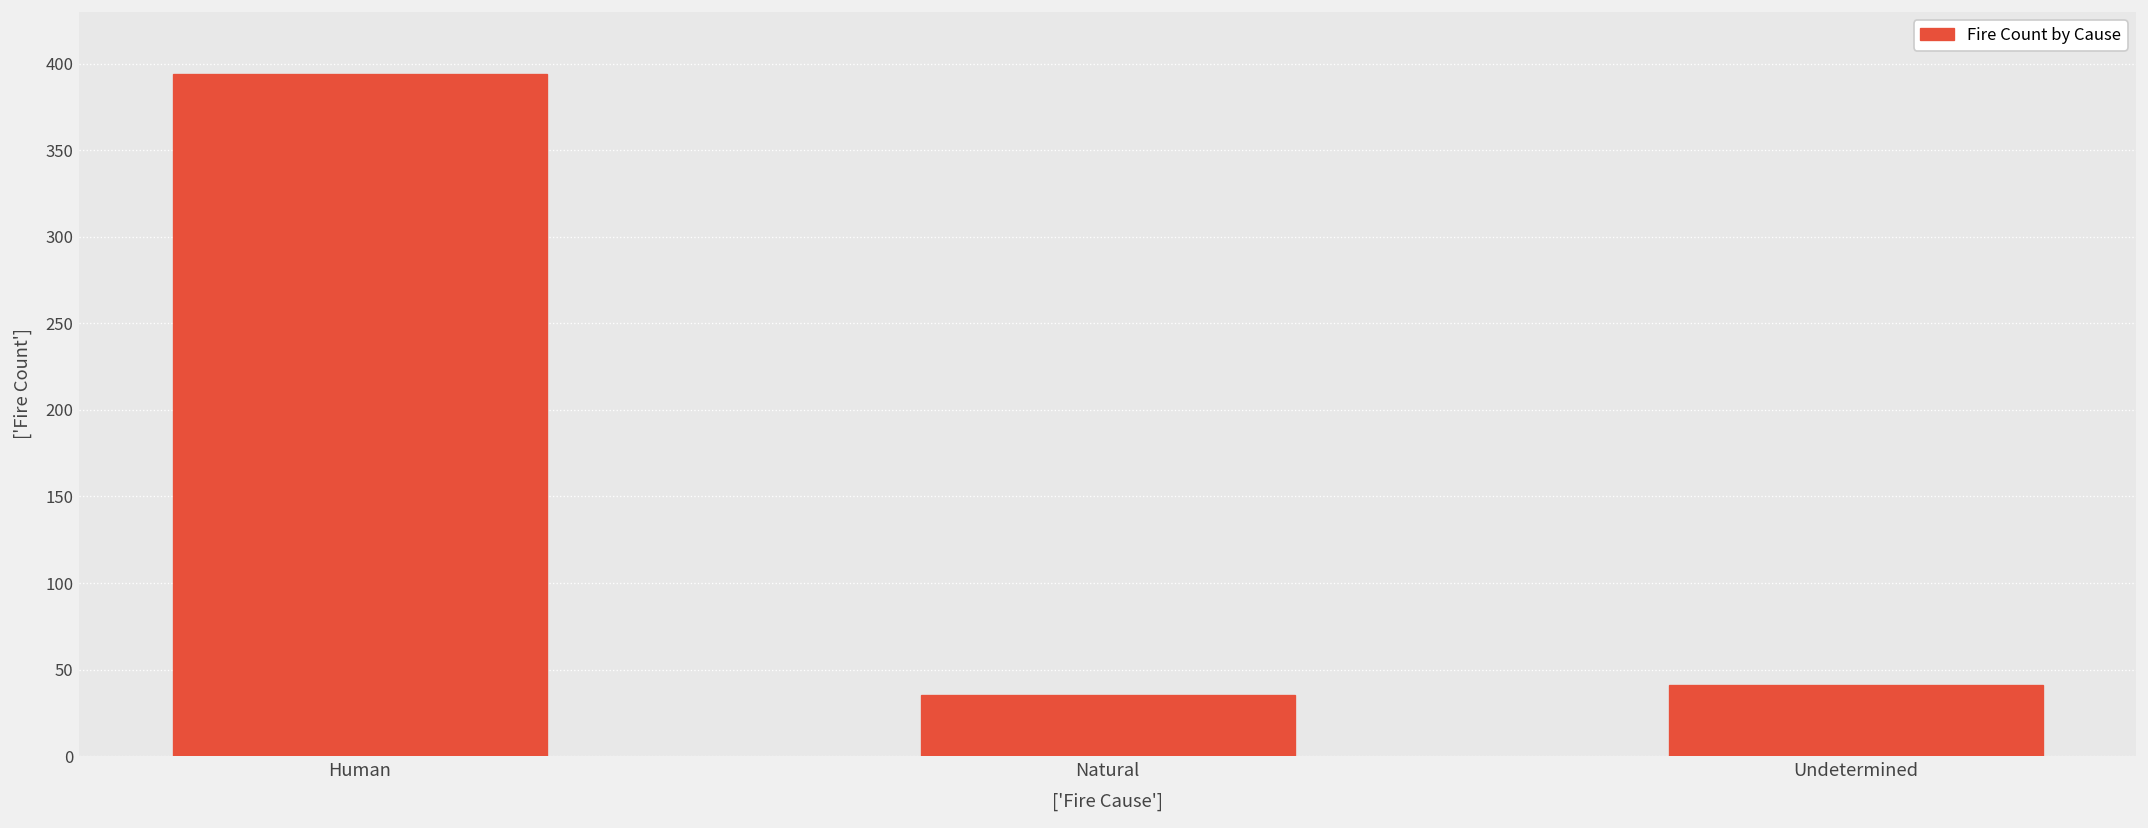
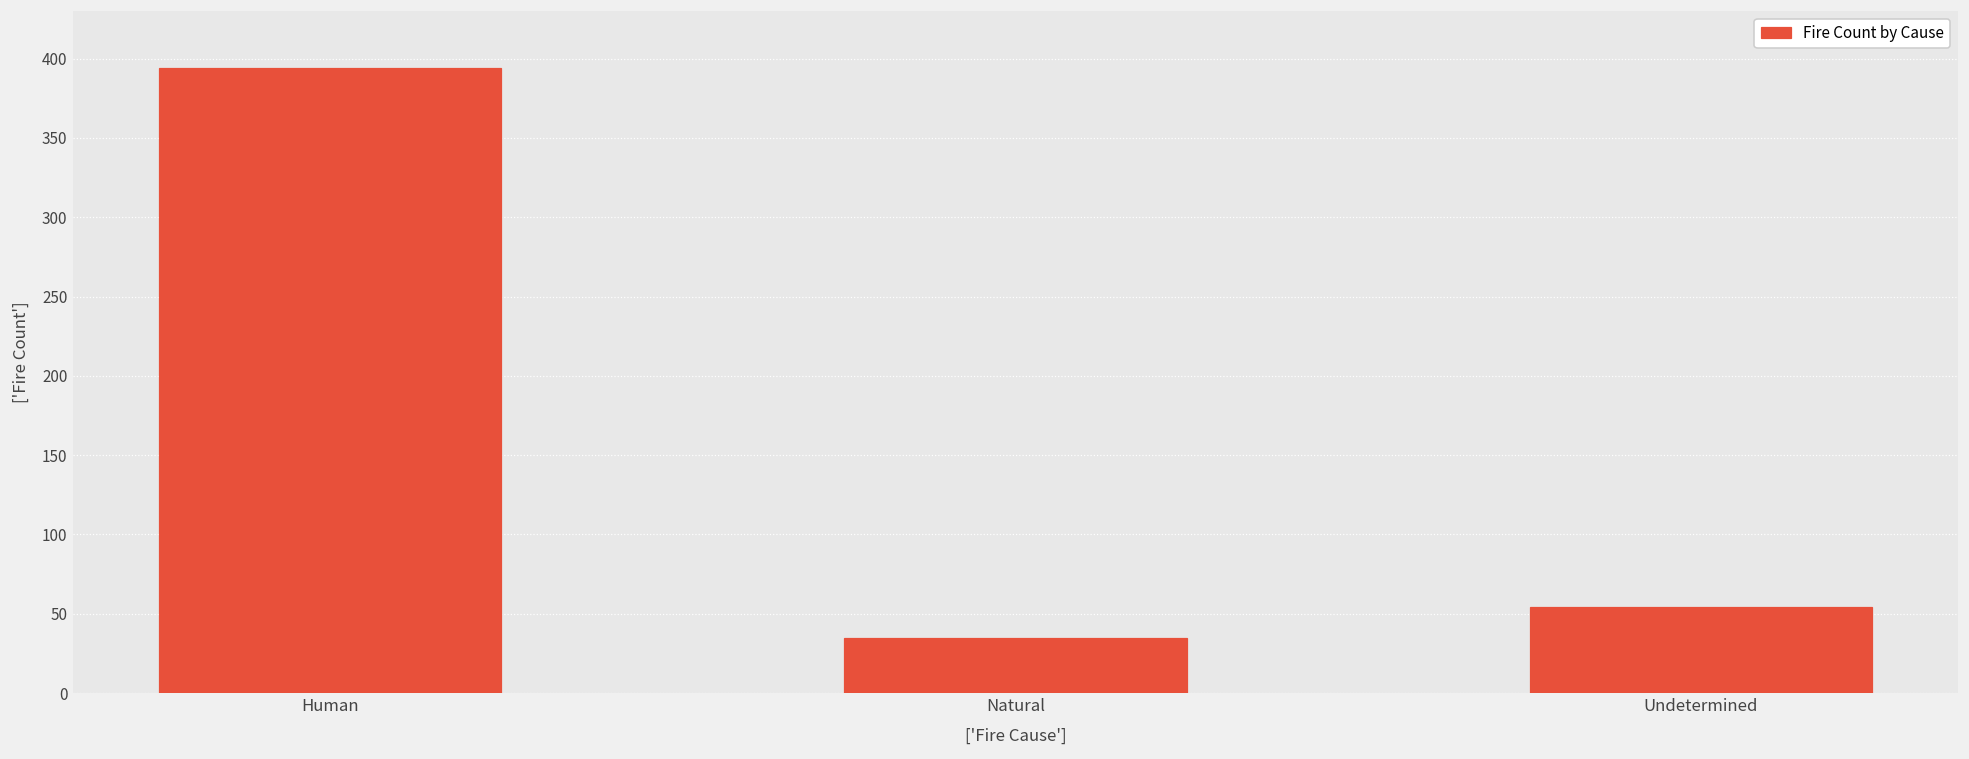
Undetermined: 41 -> 54
